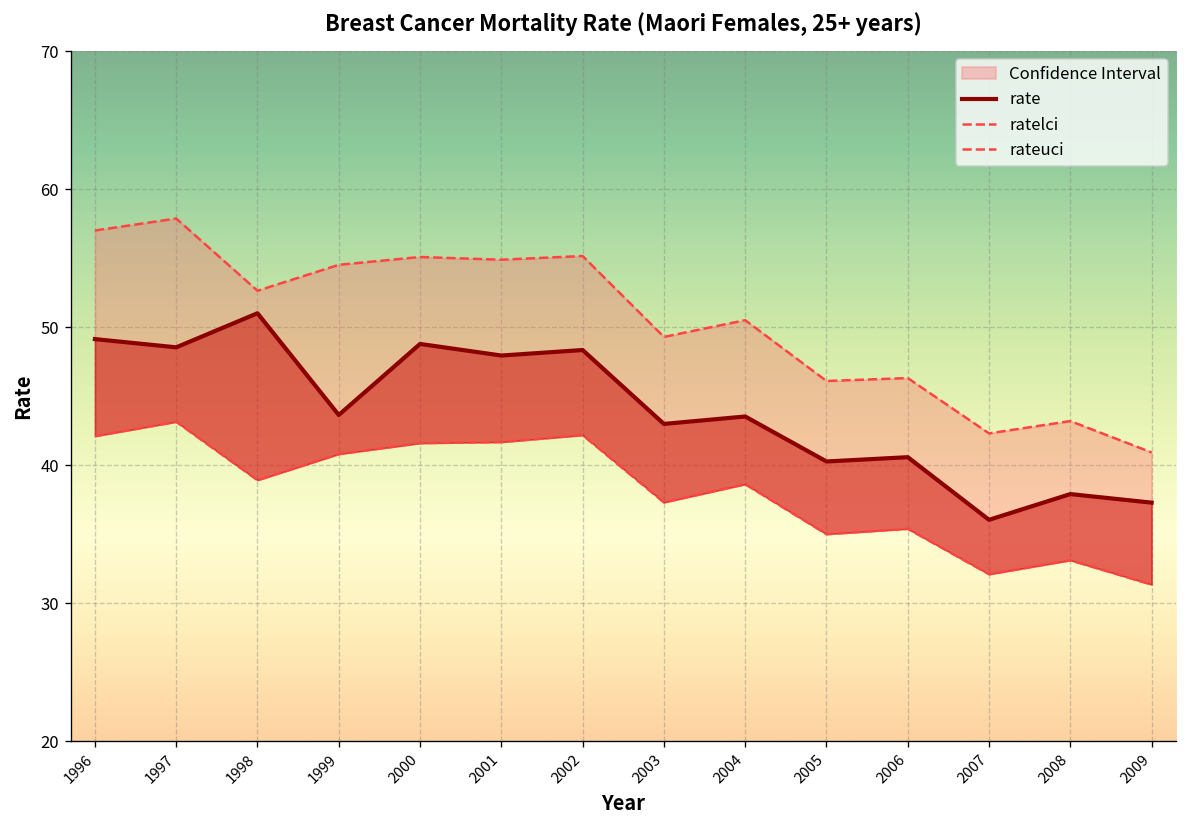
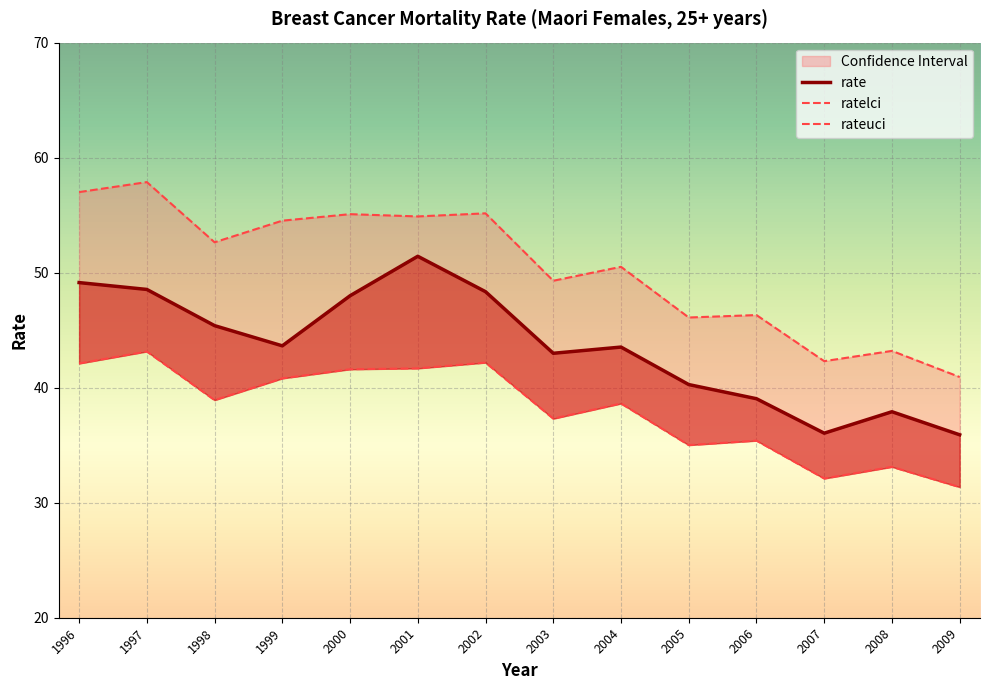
rate, 1998: 51.0 -> 45.4
rate, 2000: 48.8 -> 48.0
rate, 2001: 47.9 -> 51.4
rate, 2006: 40.6 -> 39.0
rate, 2009: 37.3 -> 35.9
